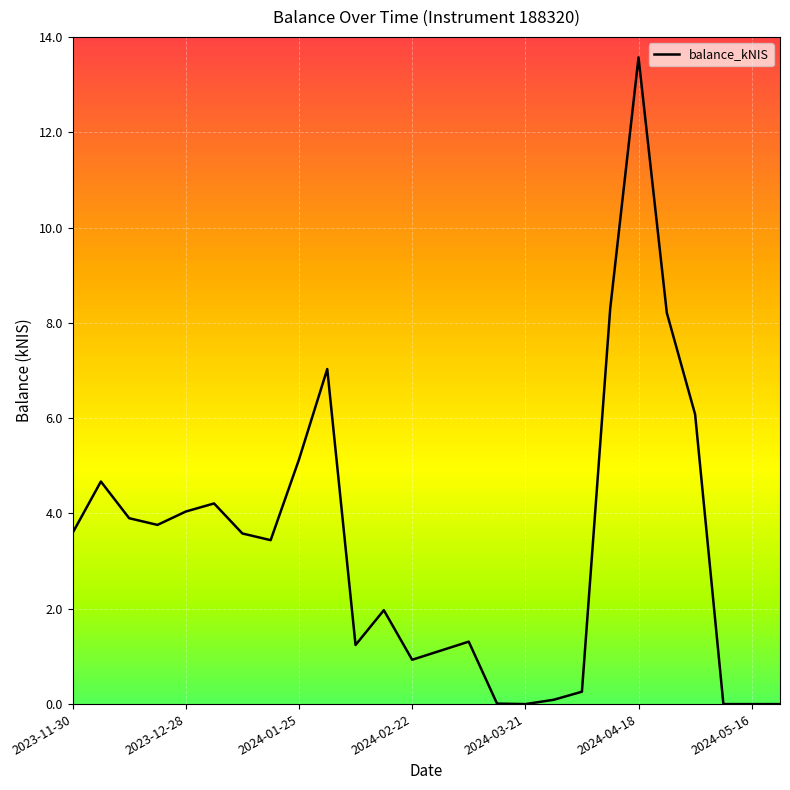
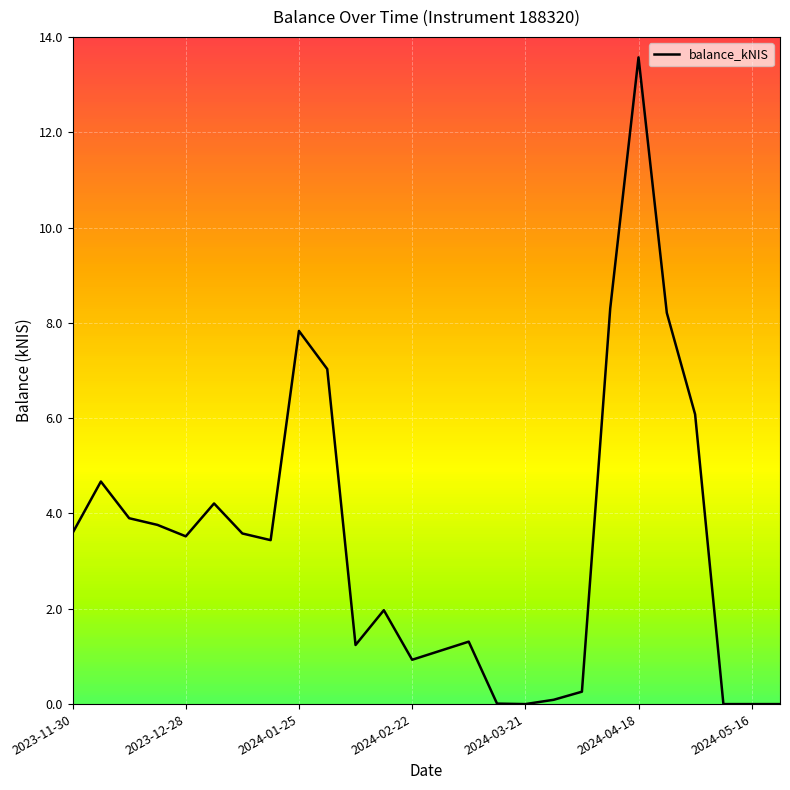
balance_kNIS, 2023-12-28: 4.0 -> 3.5
balance_kNIS, 2024-01-25: 5.1 -> 7.8
